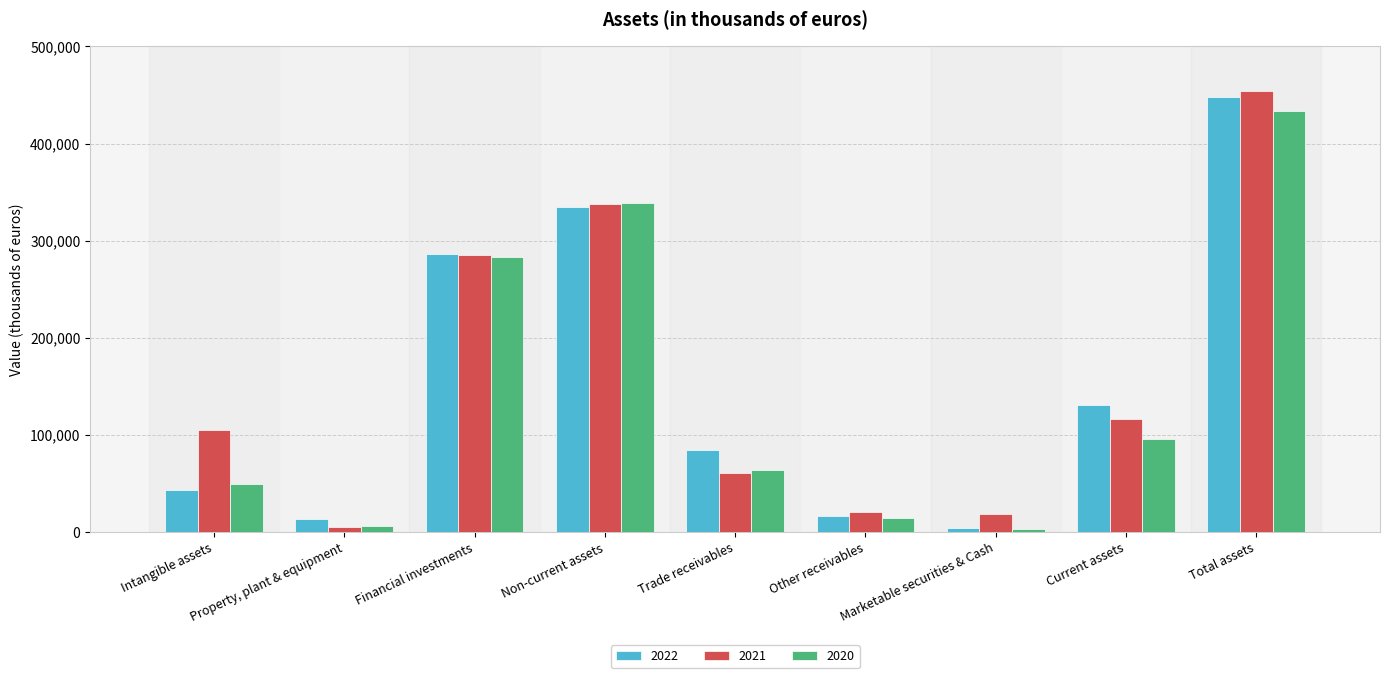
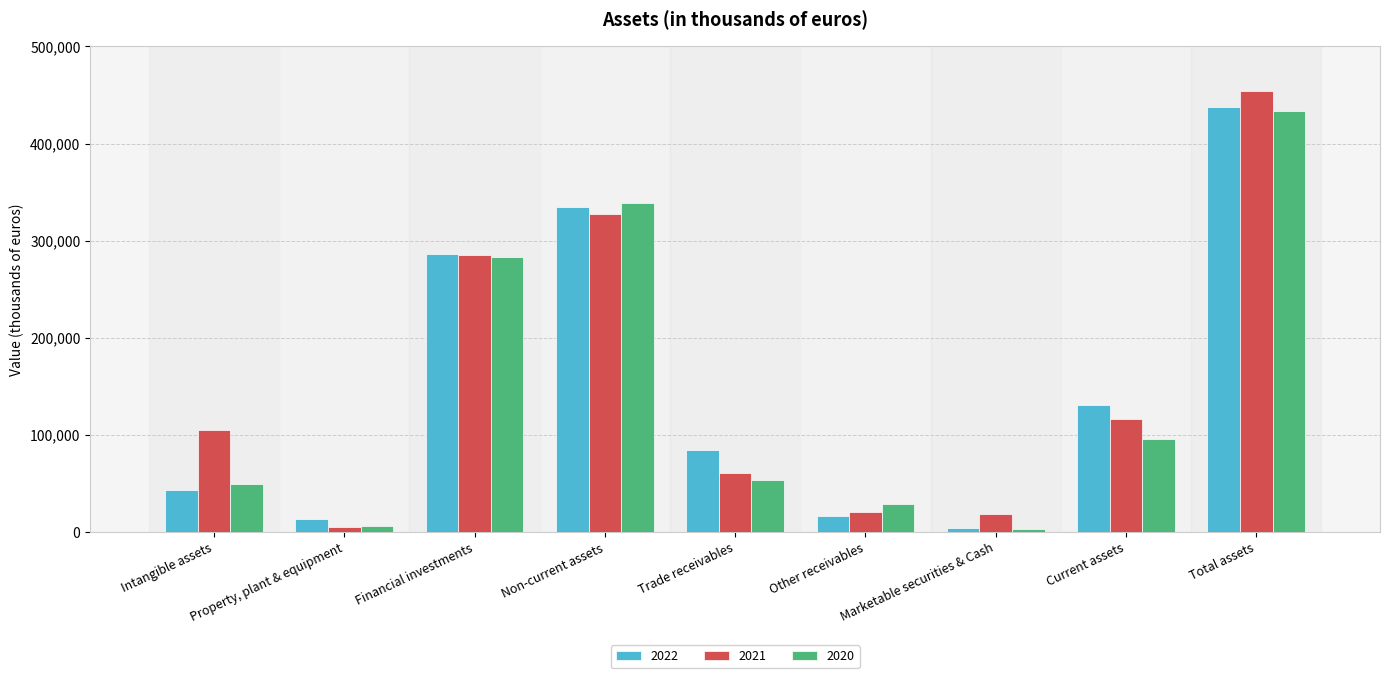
2021, Non-current assets: 340,000 -> 330,000
2020, Trade receivables: 60,000 -> 50,000
2020, Other receivables: 10,000 -> 30,000
2022, Total assets: 450,000 -> 440,000
